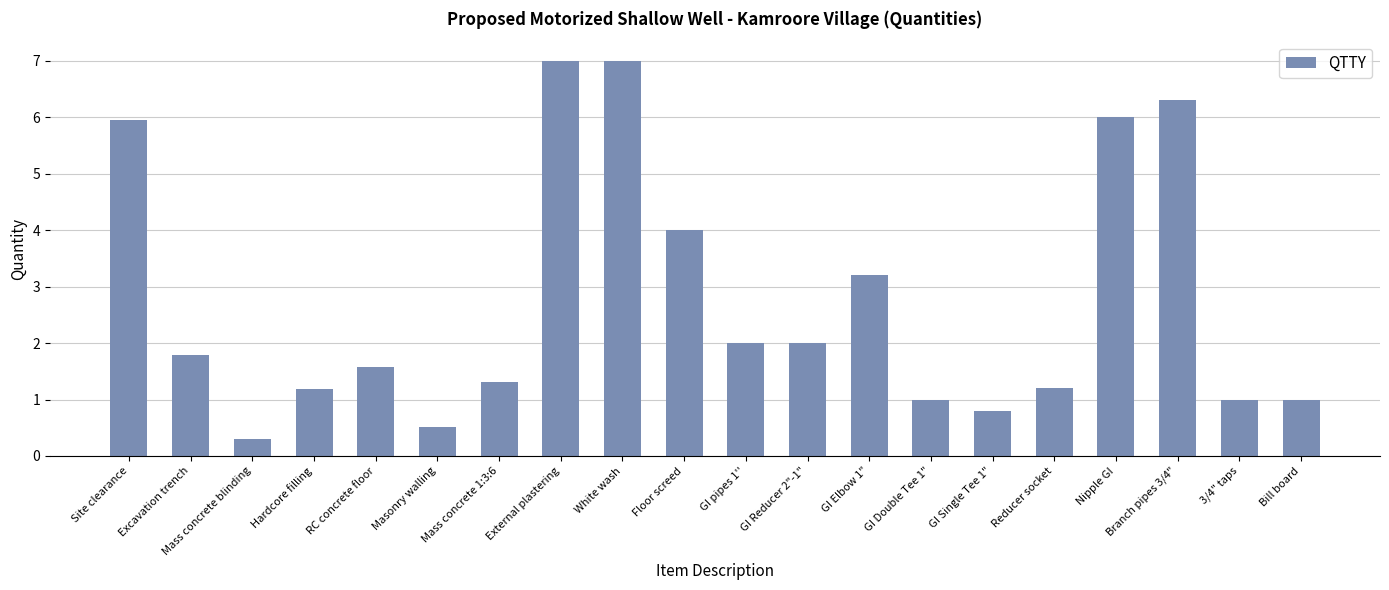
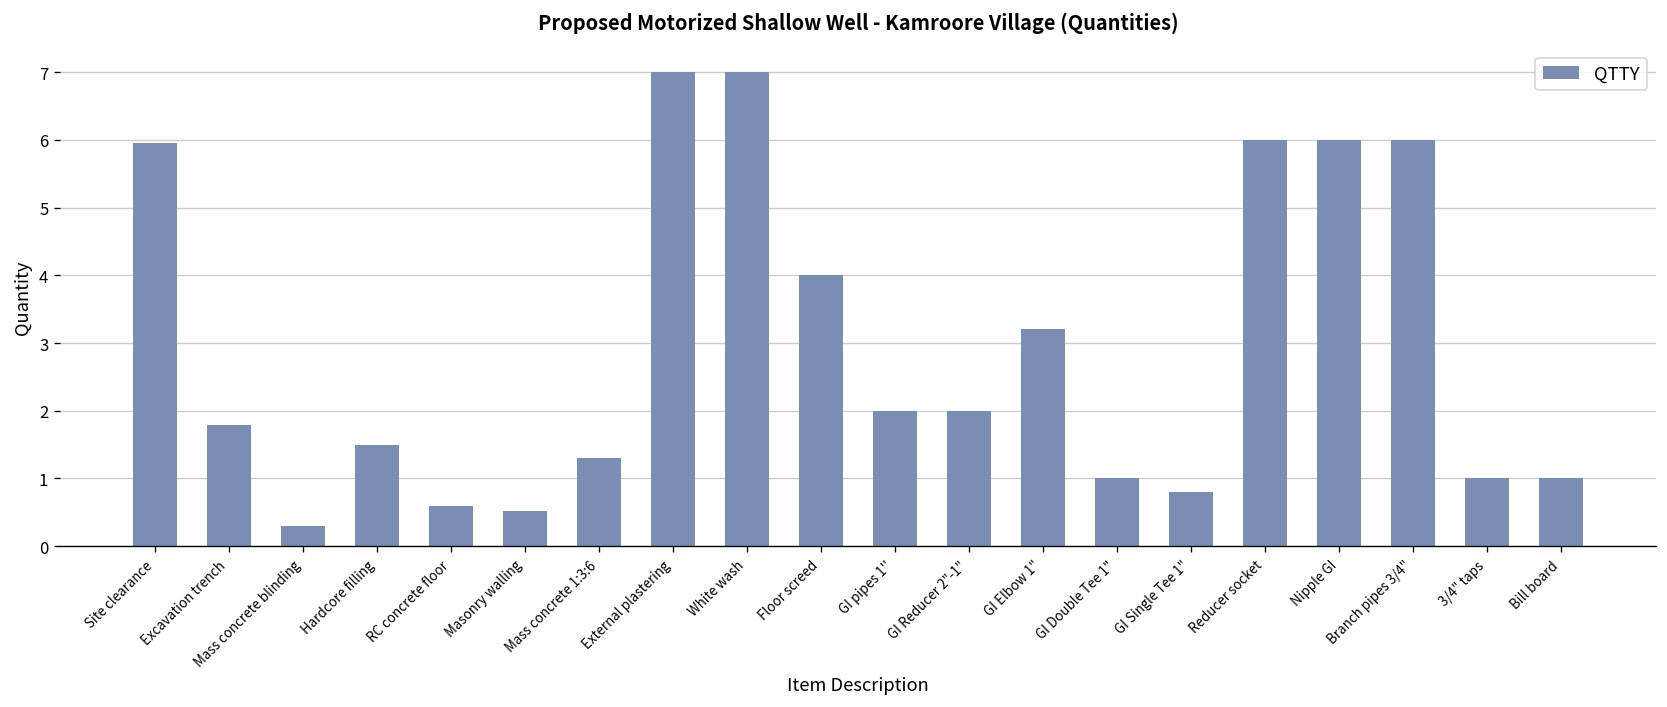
Hardcore filling: 1.2 -> 1.5
RC concrete floor: 1.6 -> 0.6
Reducer socket: 1.2 -> 6.0
Branch pipes 3/4": 6.3 -> 6.0
